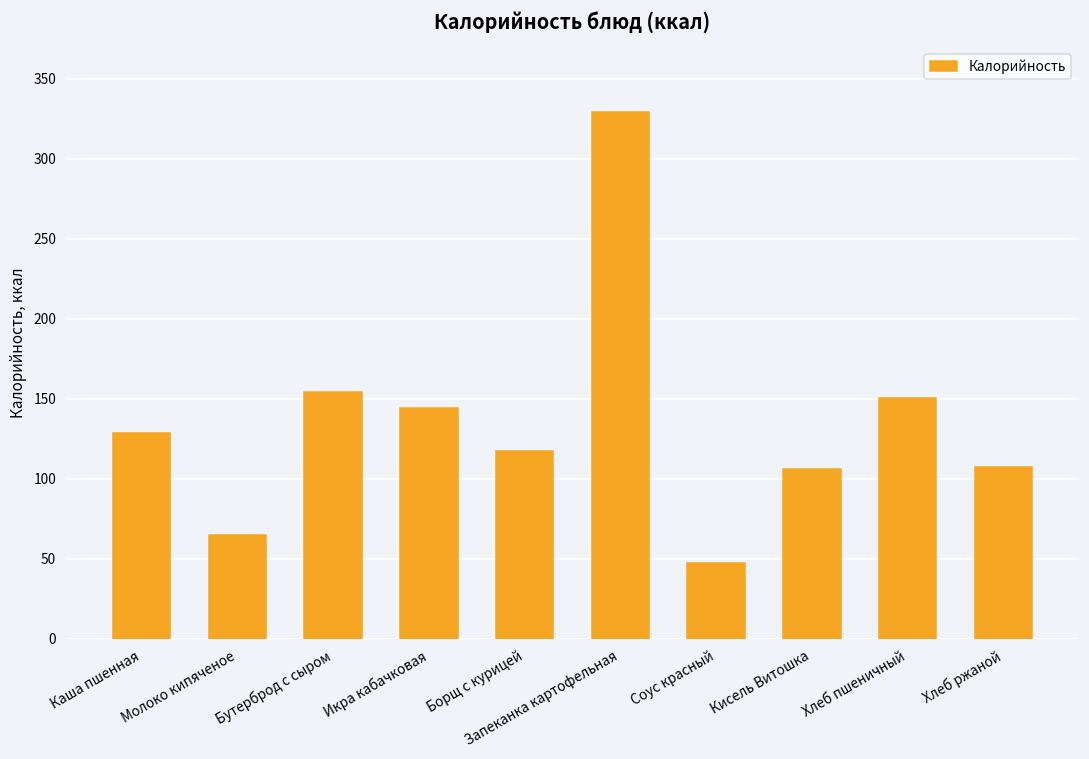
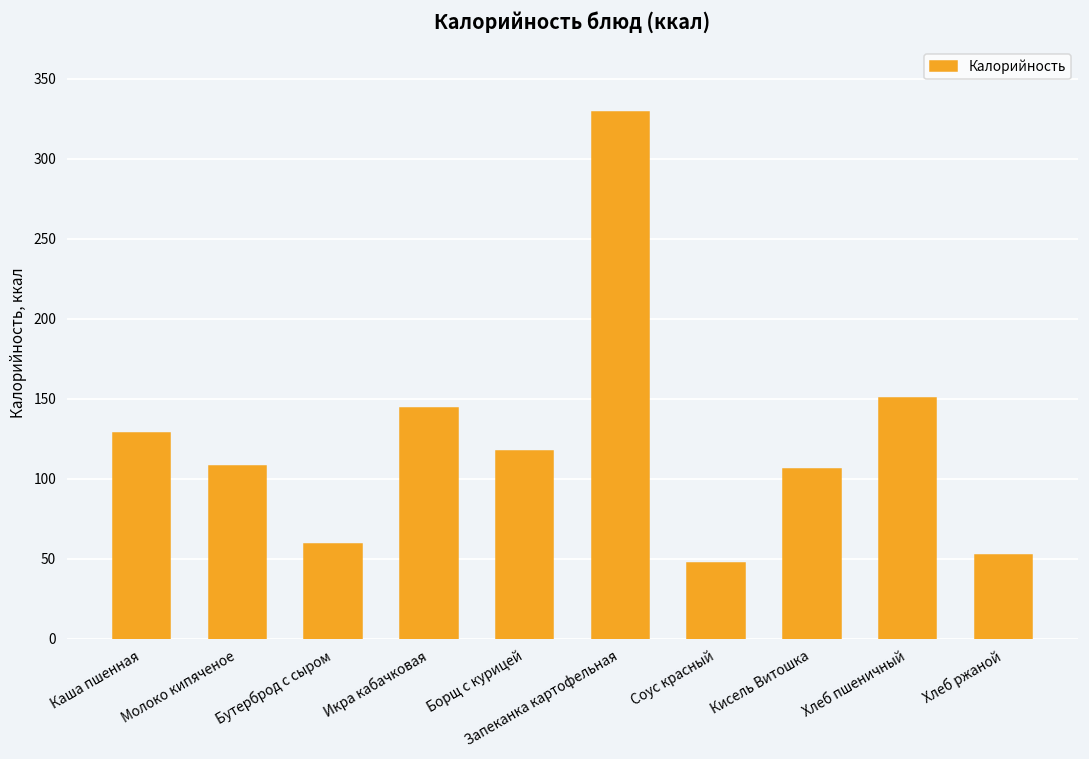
Молоко кипяченое: 65 -> 108
Бутерброд с сыром: 154 -> 59
Хлеб ржаной: 107 -> 52
